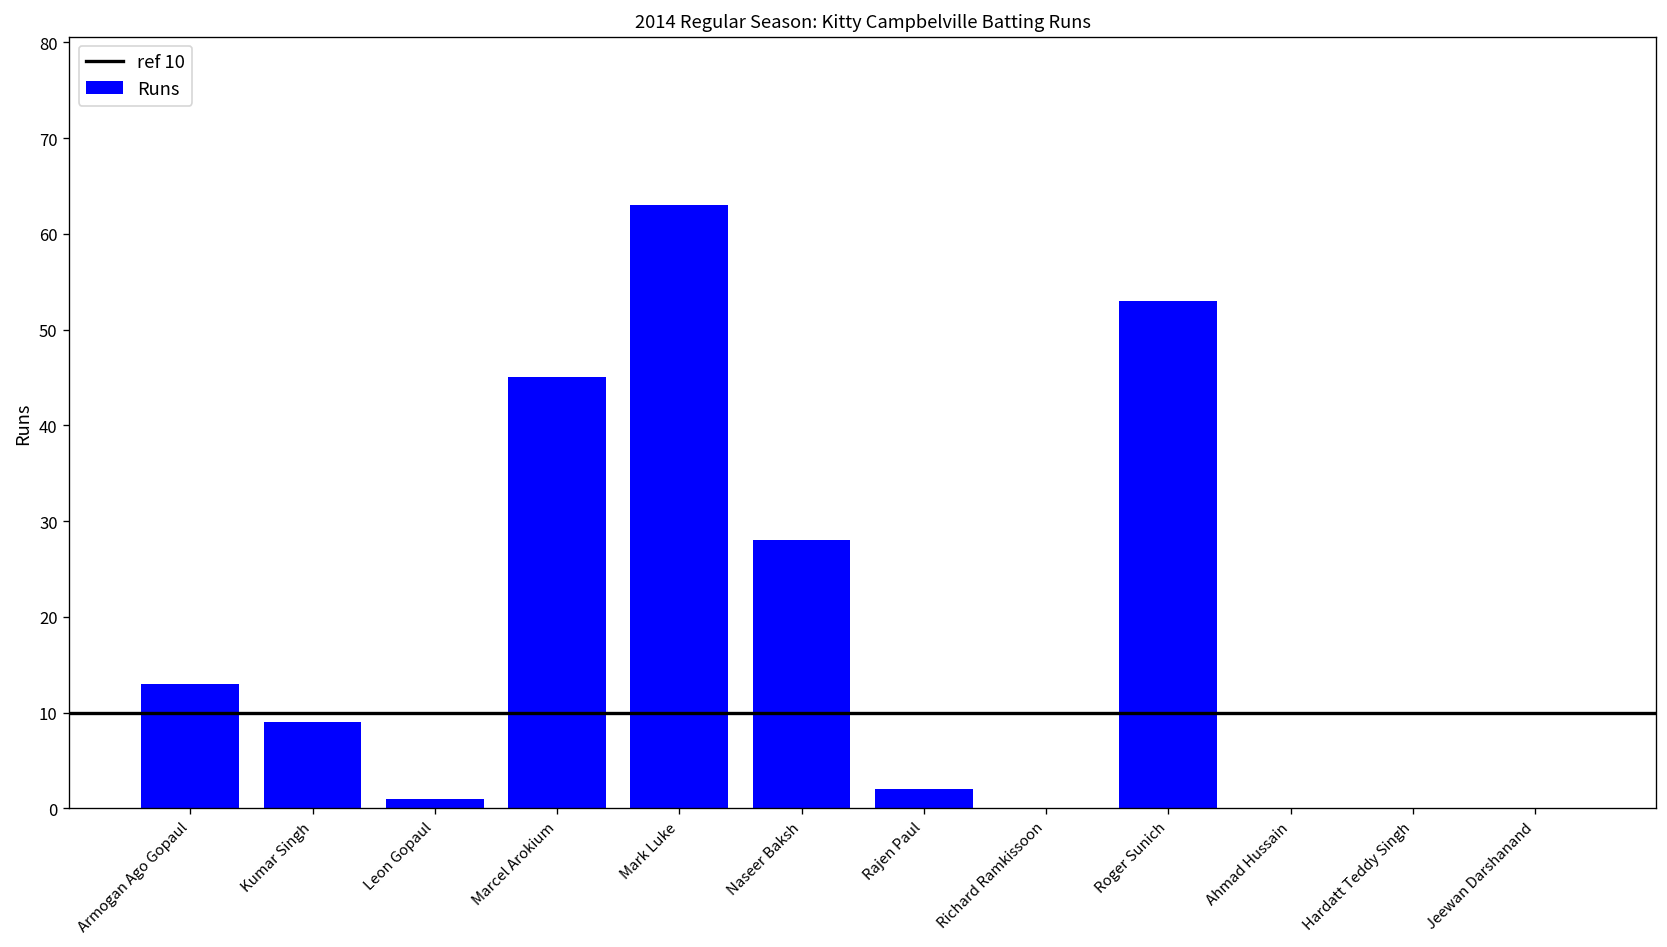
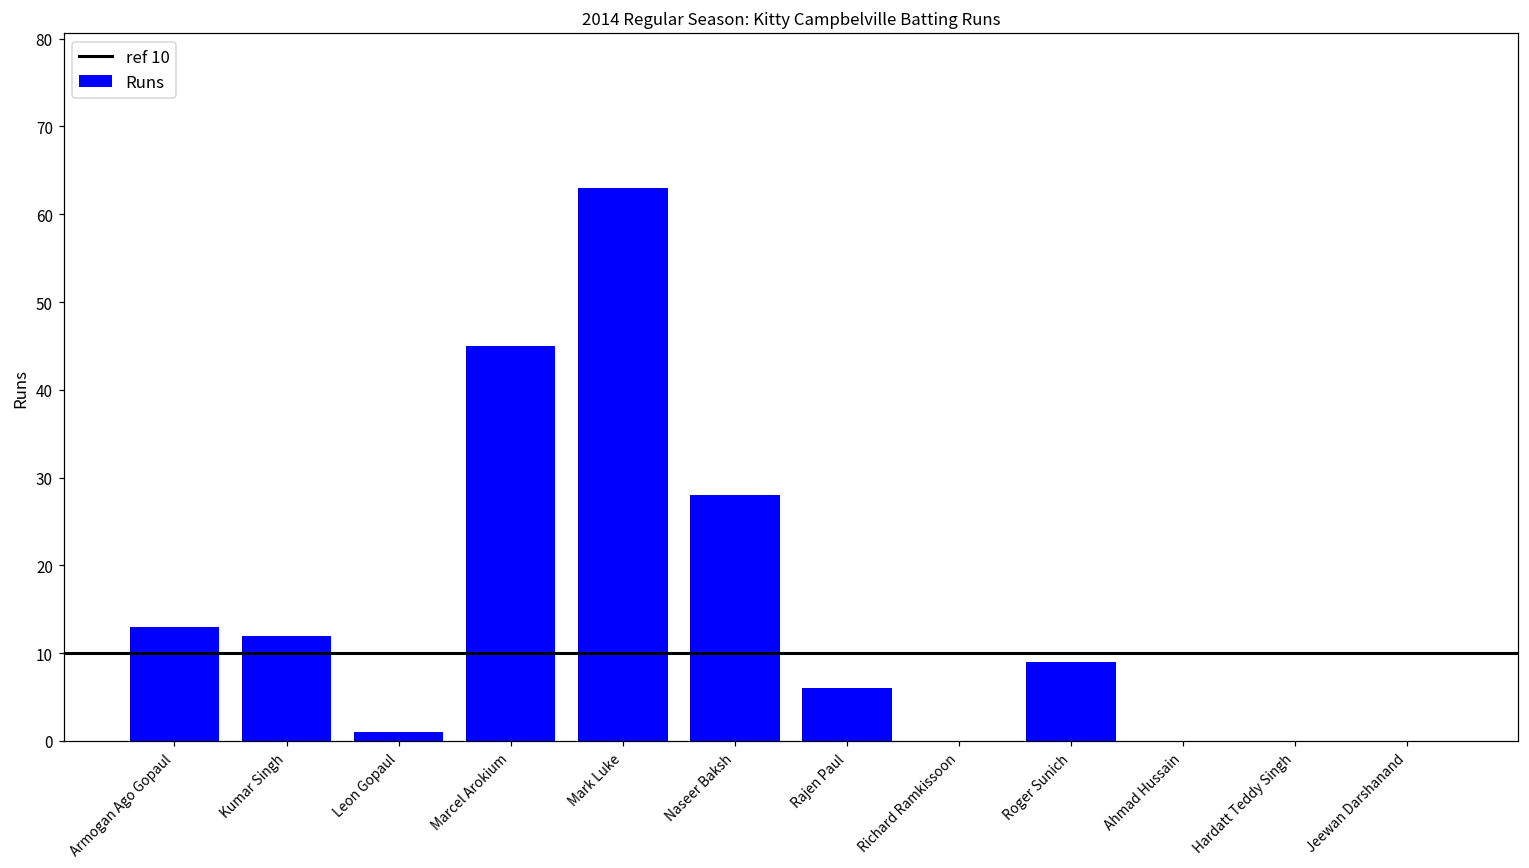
Kumar Singh: 9 -> 12
Rajen Paul: 2 -> 6
Roger Sunich: 53 -> 9
